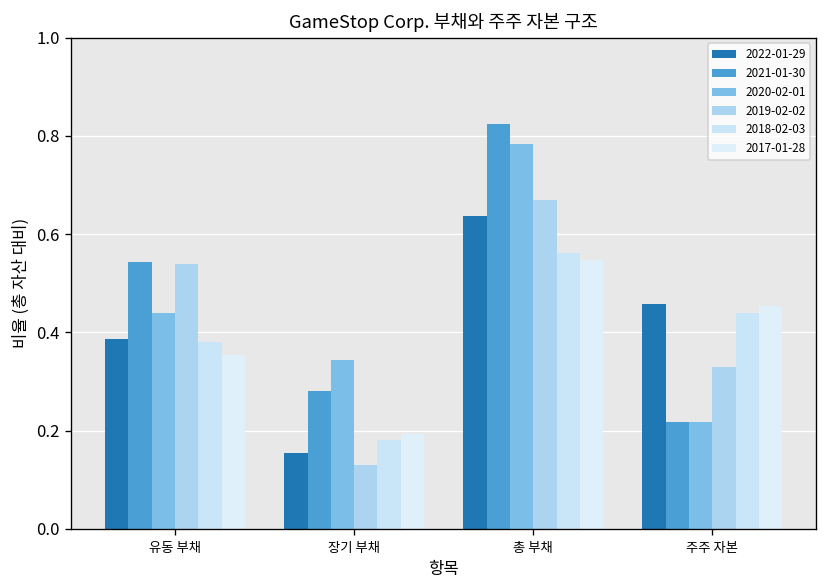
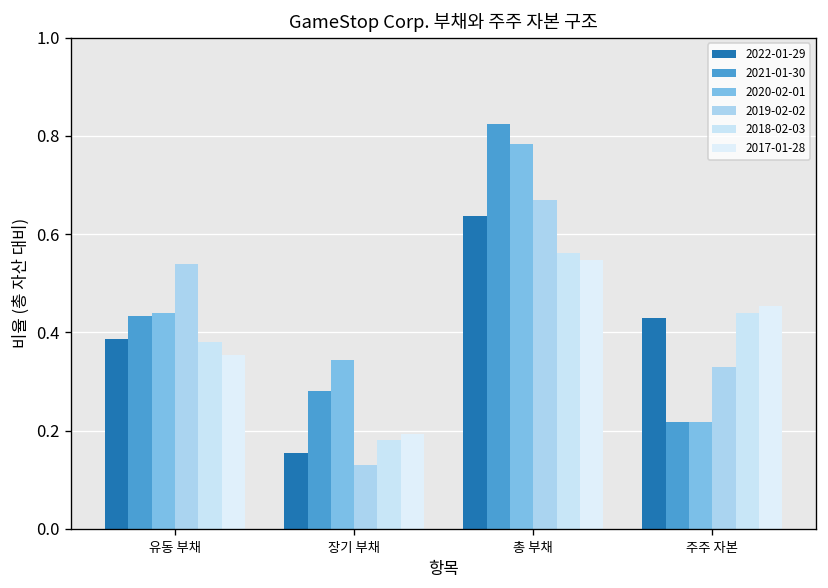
2021-01-30, 유동 부채: 0.54 -> 0.43
2022-01-29, 주주 자본: 0.46 -> 0.43
